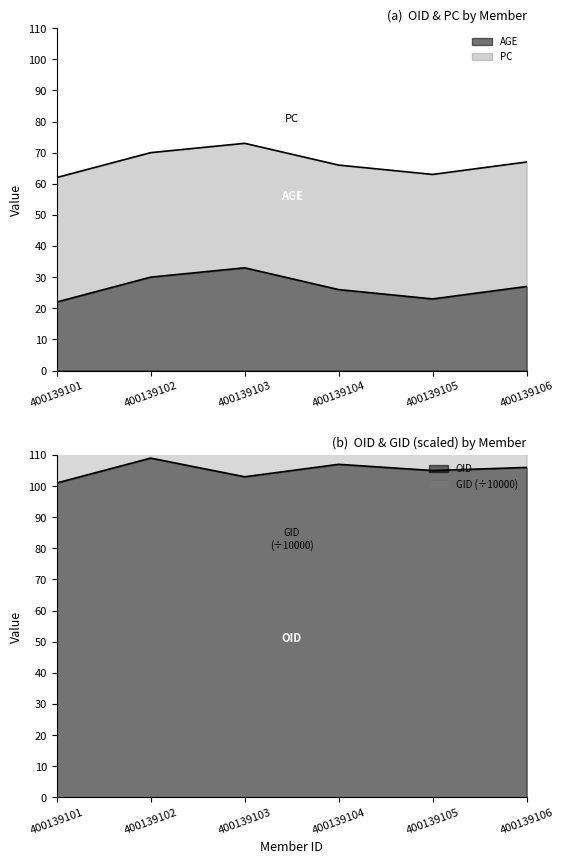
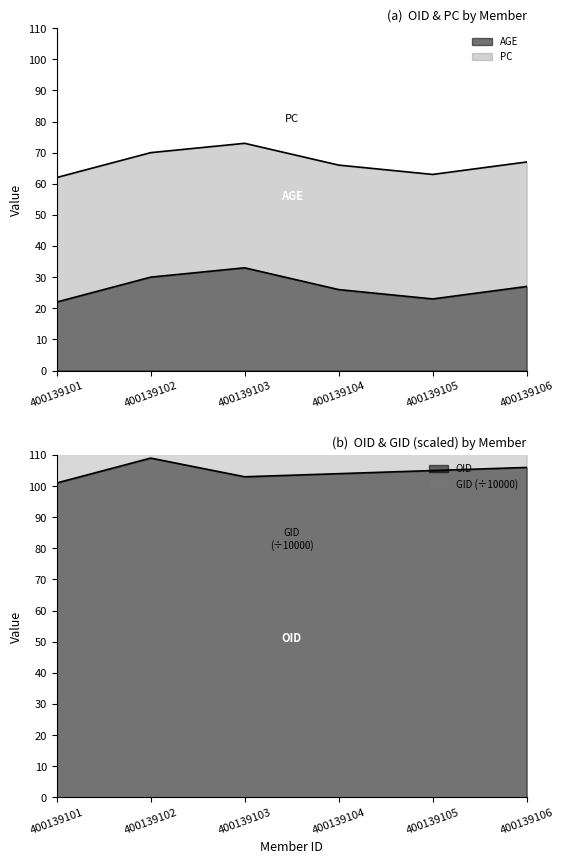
(b) OID & GID (scaled) by Member, OID, 400139104: 107 -> 104
